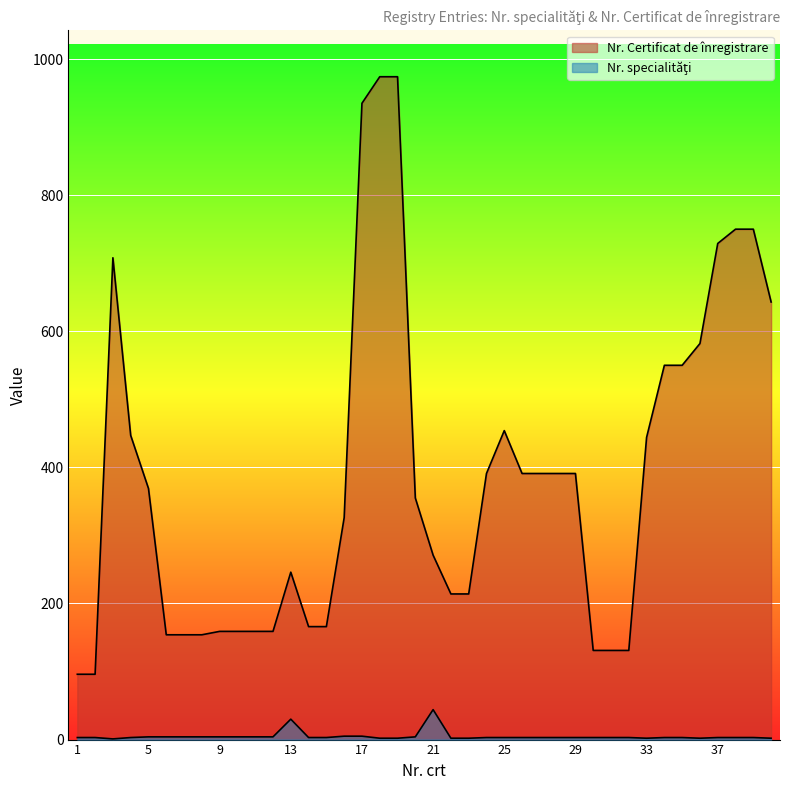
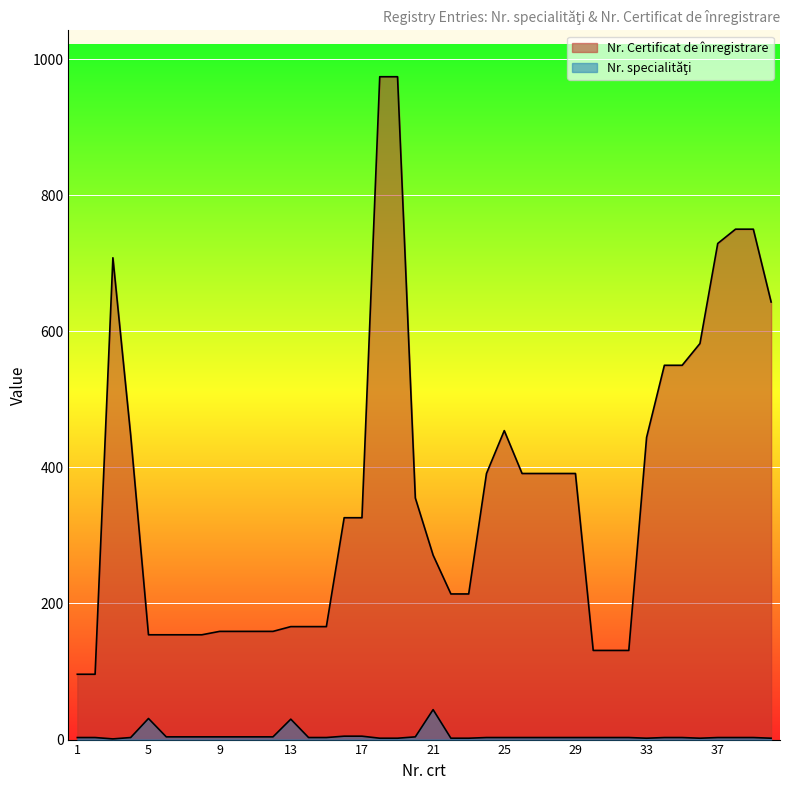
Nr. Certificat de înregistrare, 5: 370 -> 150
Nr. specialităţi, 5: 0 -> 30
Nr. Certificat de înregistrare, 13: 250 -> 170
Nr. Certificat de înregistrare, 17: 940 -> 330
